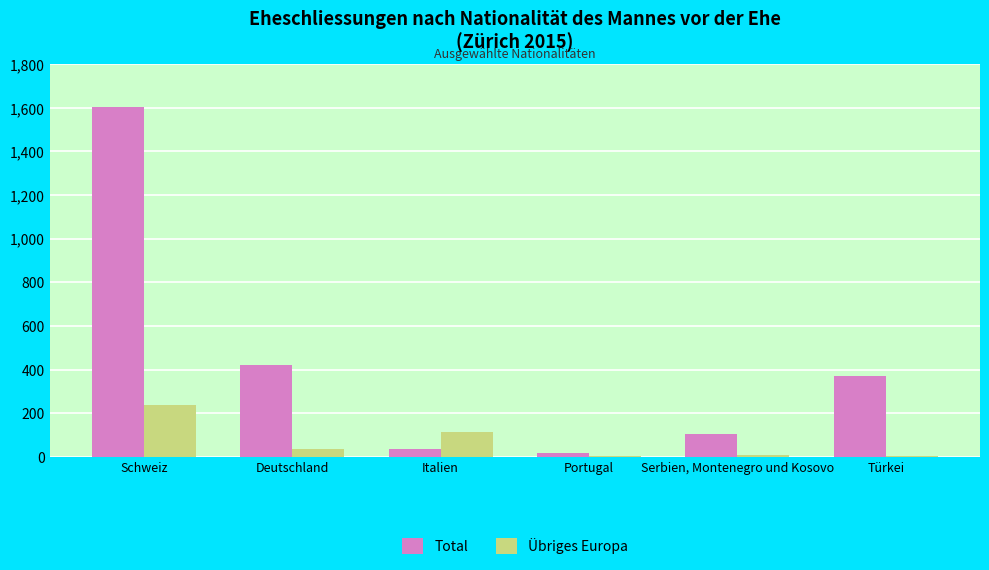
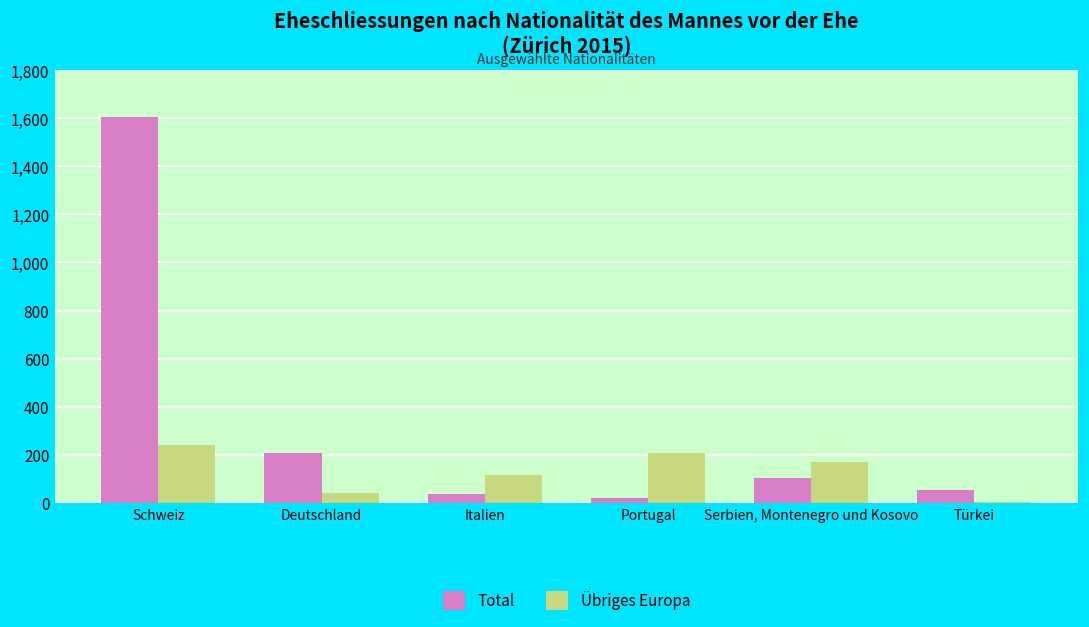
Total, Deutschland: 420 -> 210
Übriges Europa, Portugal: 0 -> 210
Übriges Europa, Serbien, Montenegro und Kosovo: 10 -> 170
Total, Türkei: 370 -> 50
